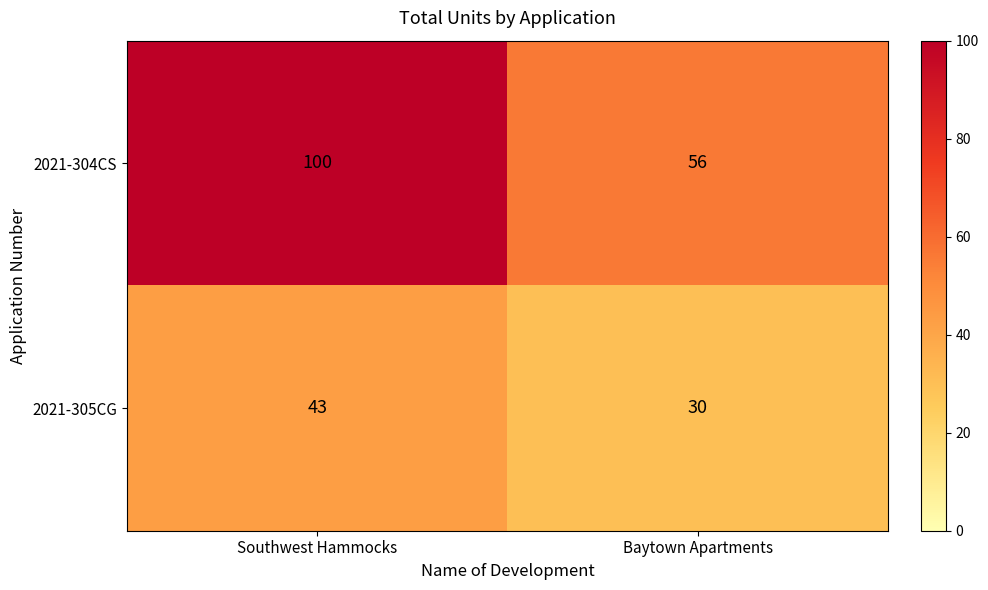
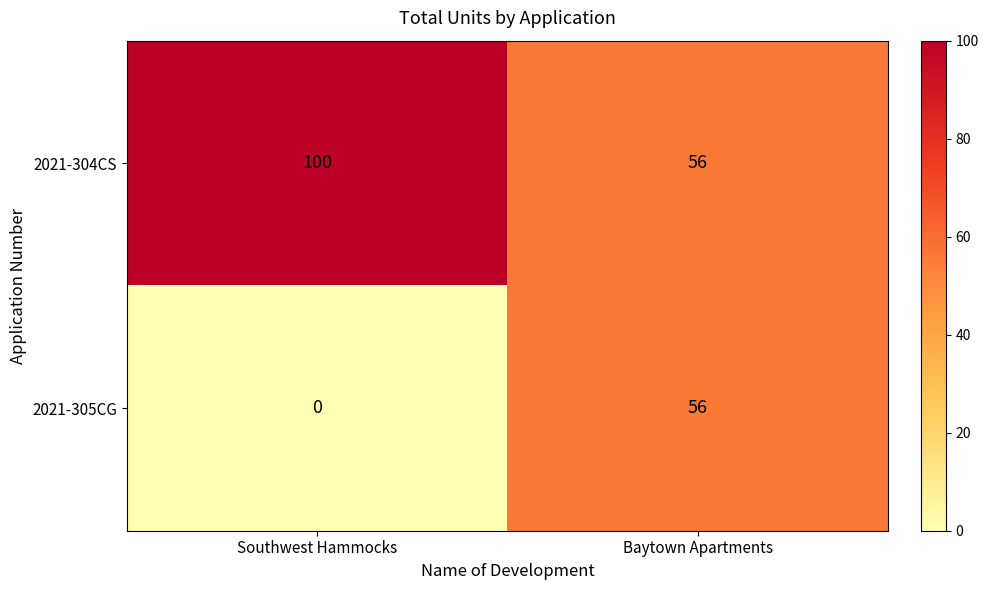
2021-305CG, Southwest Hammocks: 43 -> 0
2021-305CG, Baytown Apartments: 30 -> 56
